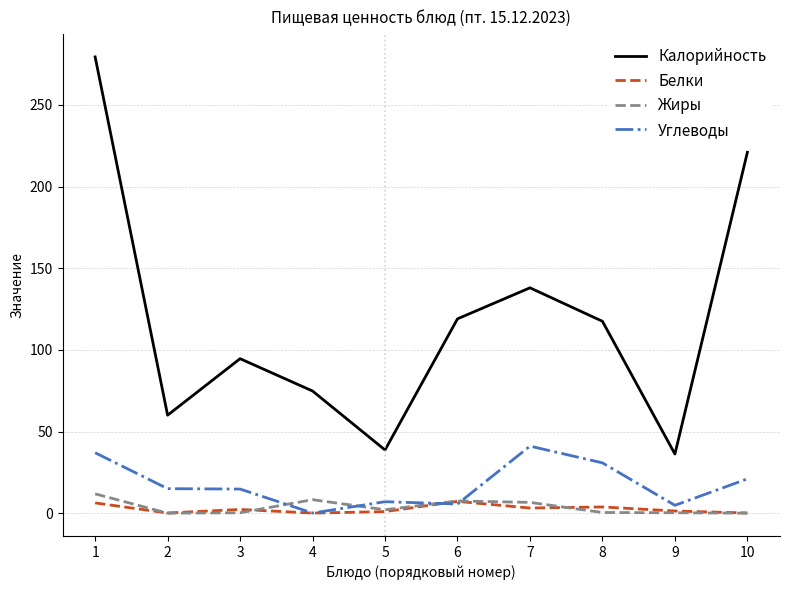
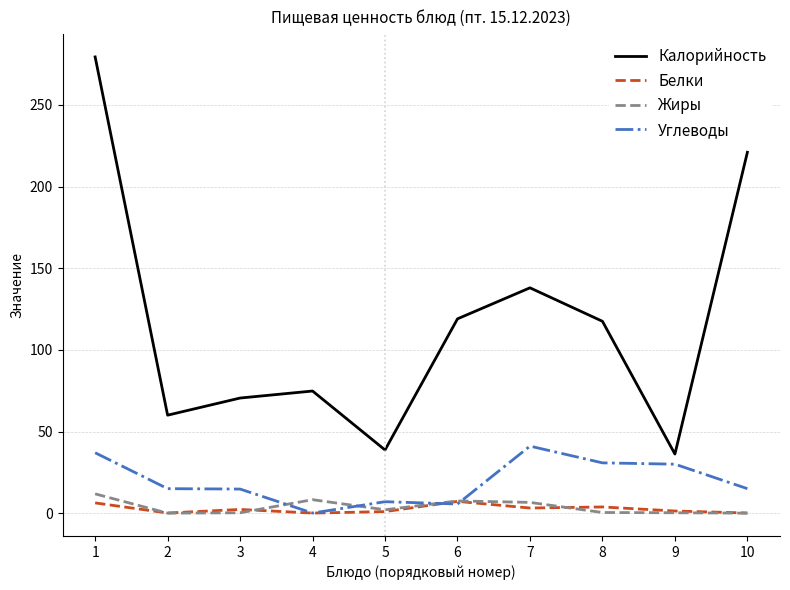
Калорийность, 3: 95 -> 71
Углеводы, 9: 5 -> 30
Углеводы, 10: 21 -> 15
